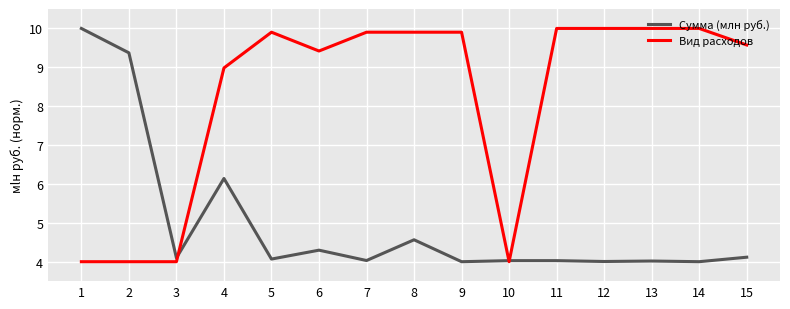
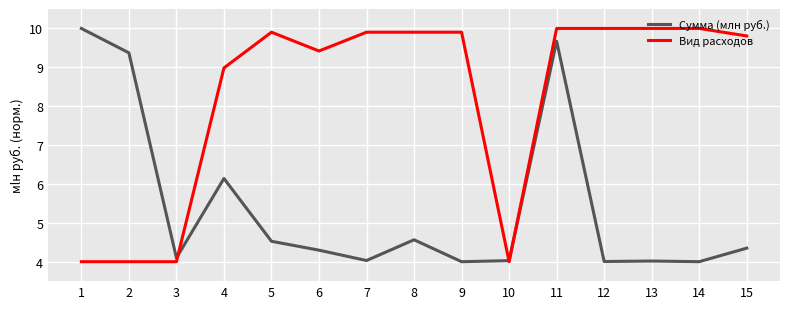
Сумма (млн руб.), 5: 4.1 -> 4.5
Сумма (млн руб.), 11: 4.0 -> 9.7
Сумма (млн руб.), 15: 4.1 -> 4.3
Вид расходов, 15: 9.6 -> 9.8
